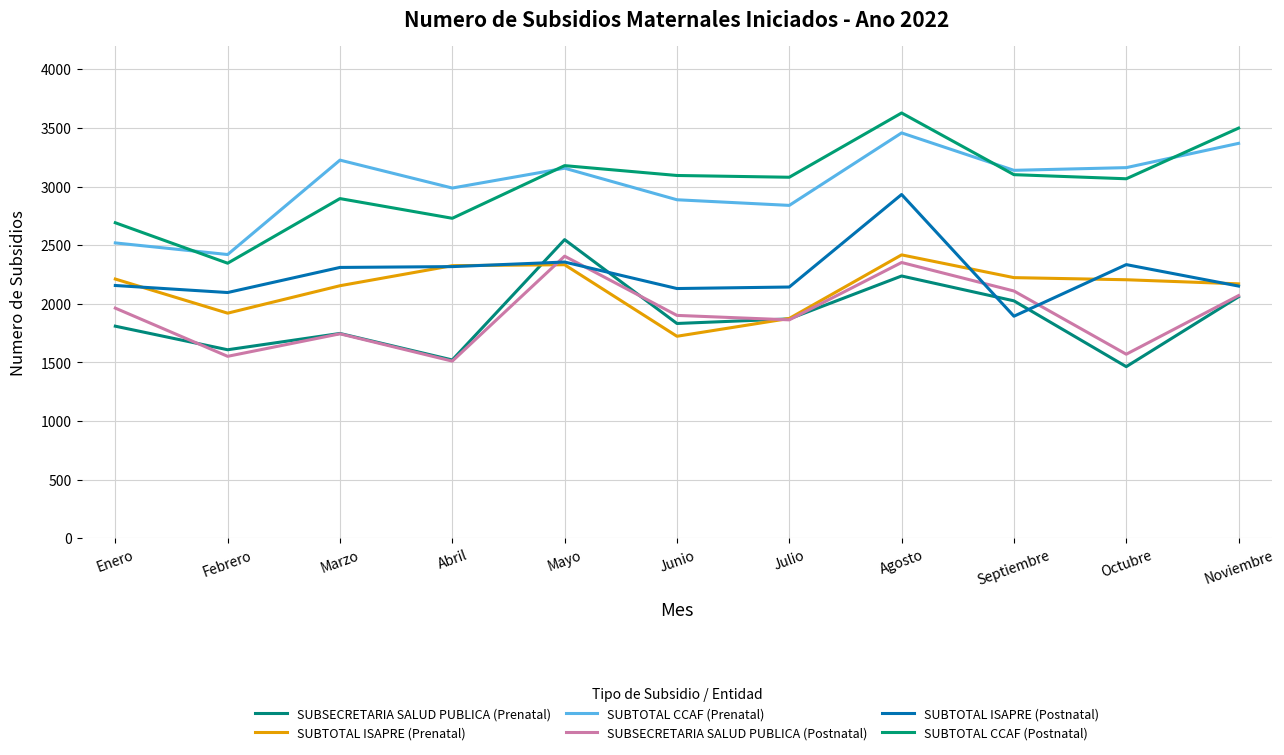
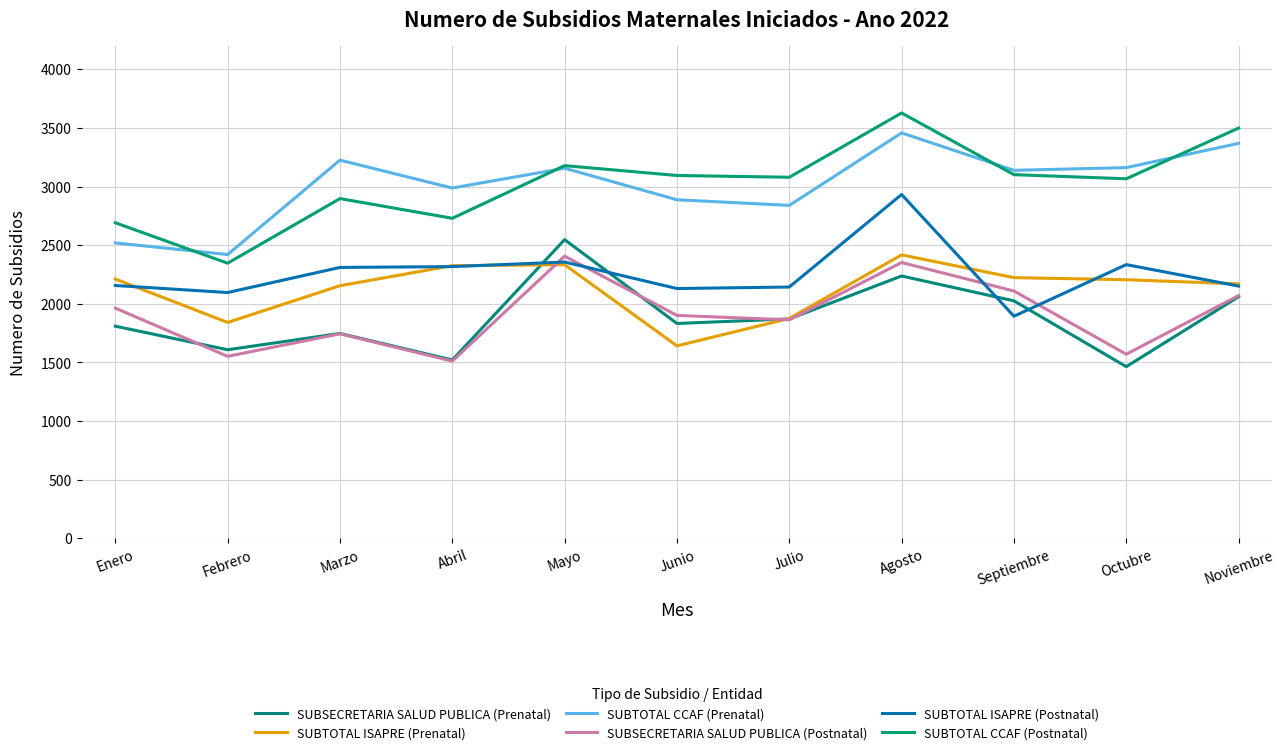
SUBTOTAL ISAPRE (Prenatal), Febrero: 1920 -> 1840
SUBTOTAL ISAPRE (Prenatal), Junio: 1720 -> 1640
